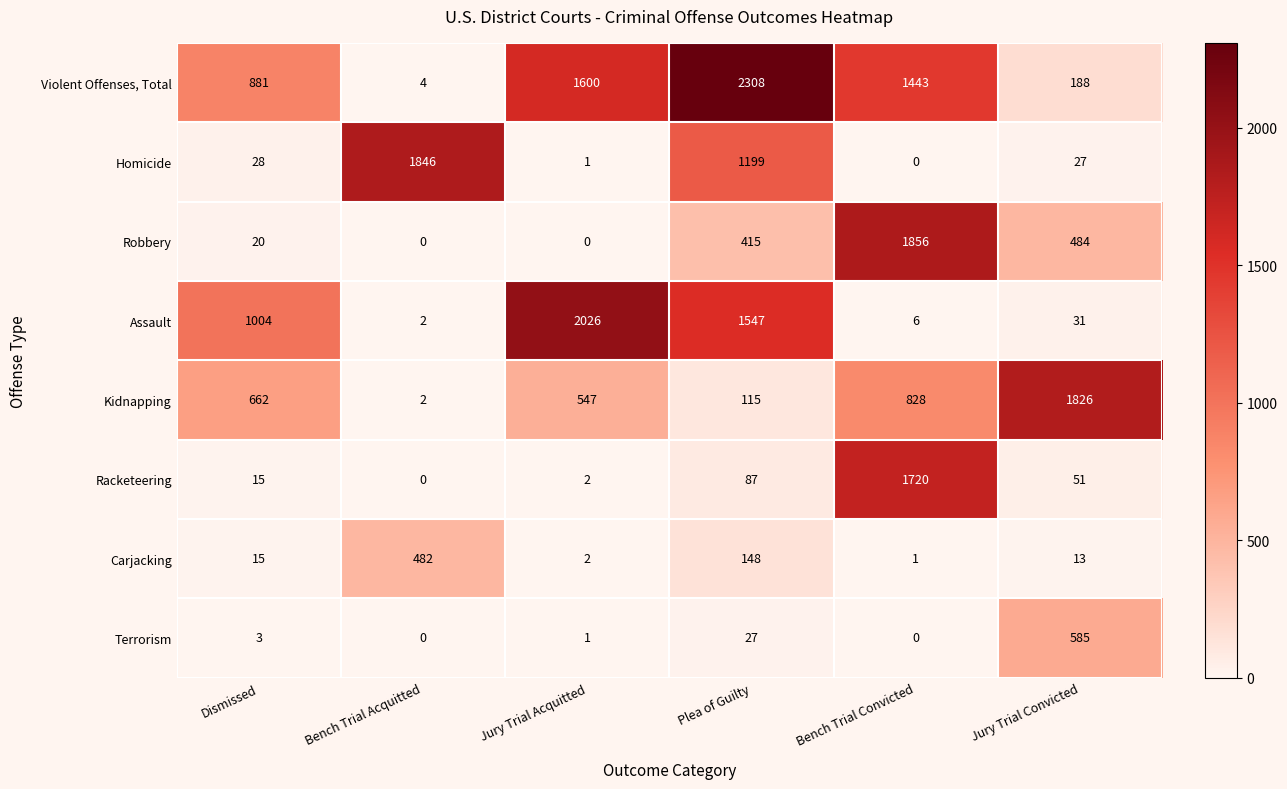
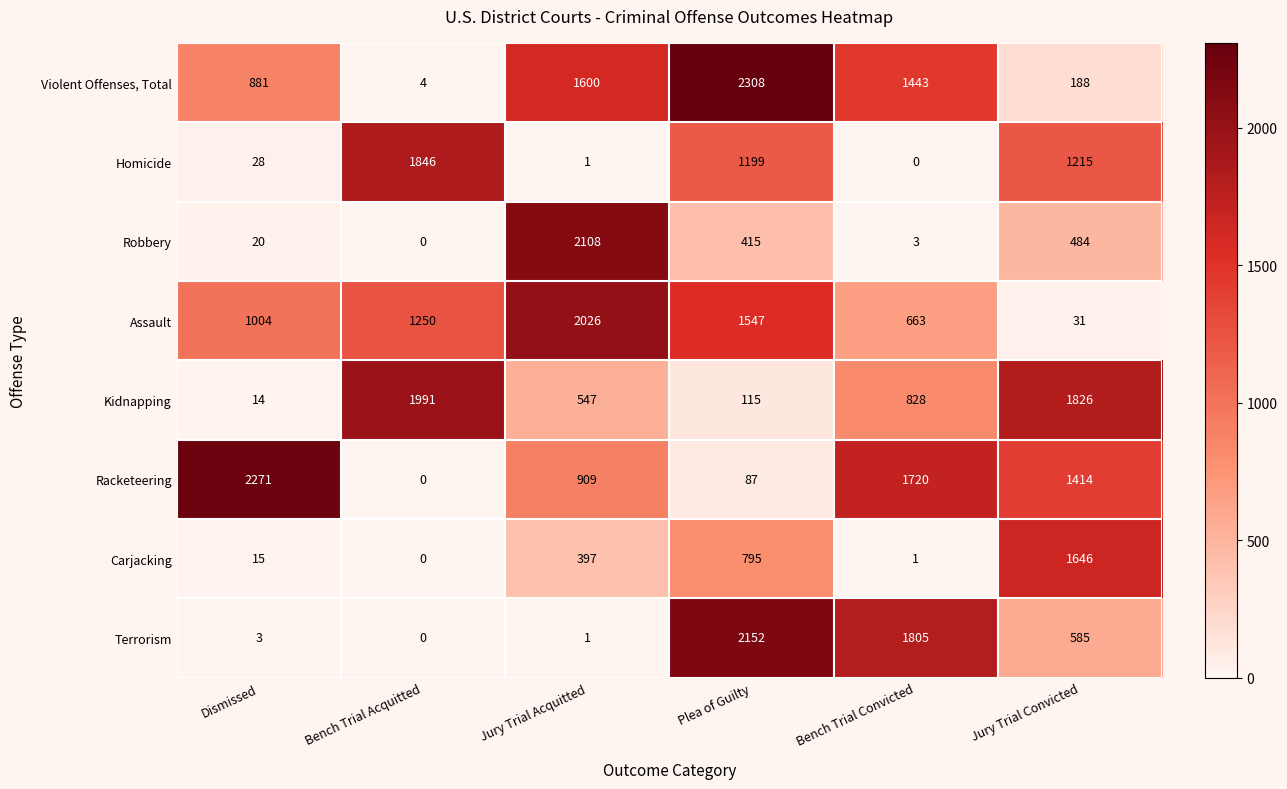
Homicide, Jury Trial Convicted: 27 -> 1215
Robbery, Jury Trial Acquitted: 0 -> 2108
Robbery, Bench Trial Convicted: 1856 -> 3
Assault, Bench Trial Acquitted: 2 -> 1250
Assault, Bench Trial Convicted: 6 -> 663
Kidnapping, Dismissed: 662 -> 14
Kidnapping, Bench Trial Acquitted: 2 -> 1991
Racketeering, Dismissed: 15 -> 2271
Racketeering, Jury Trial Acquitted: 2 -> 909
Racketeering, Jury Trial Convicted: 51 -> 1414
Carjacking, Bench Trial Acquitted: 482 -> 0
Carjacking, Jury Trial Acquitted: 2 -> 397
Carjacking, Plea of Guilty: 148 -> 795
Carjacking, Jury Trial Convicted: 13 -> 1646
Terrorism, Plea of Guilty: 27 -> 2152
Terrorism, Bench Trial Convicted: 0 -> 1805
